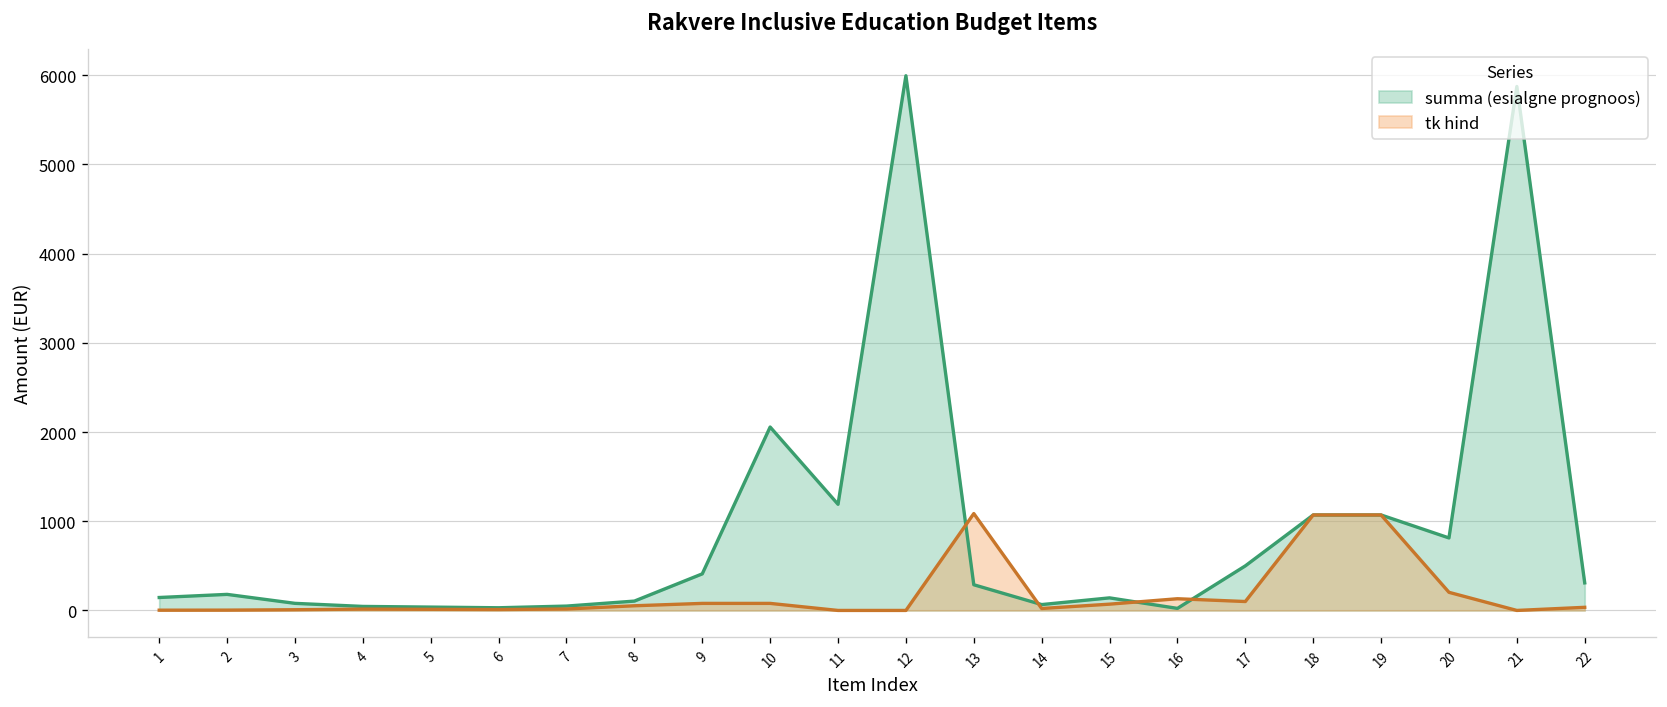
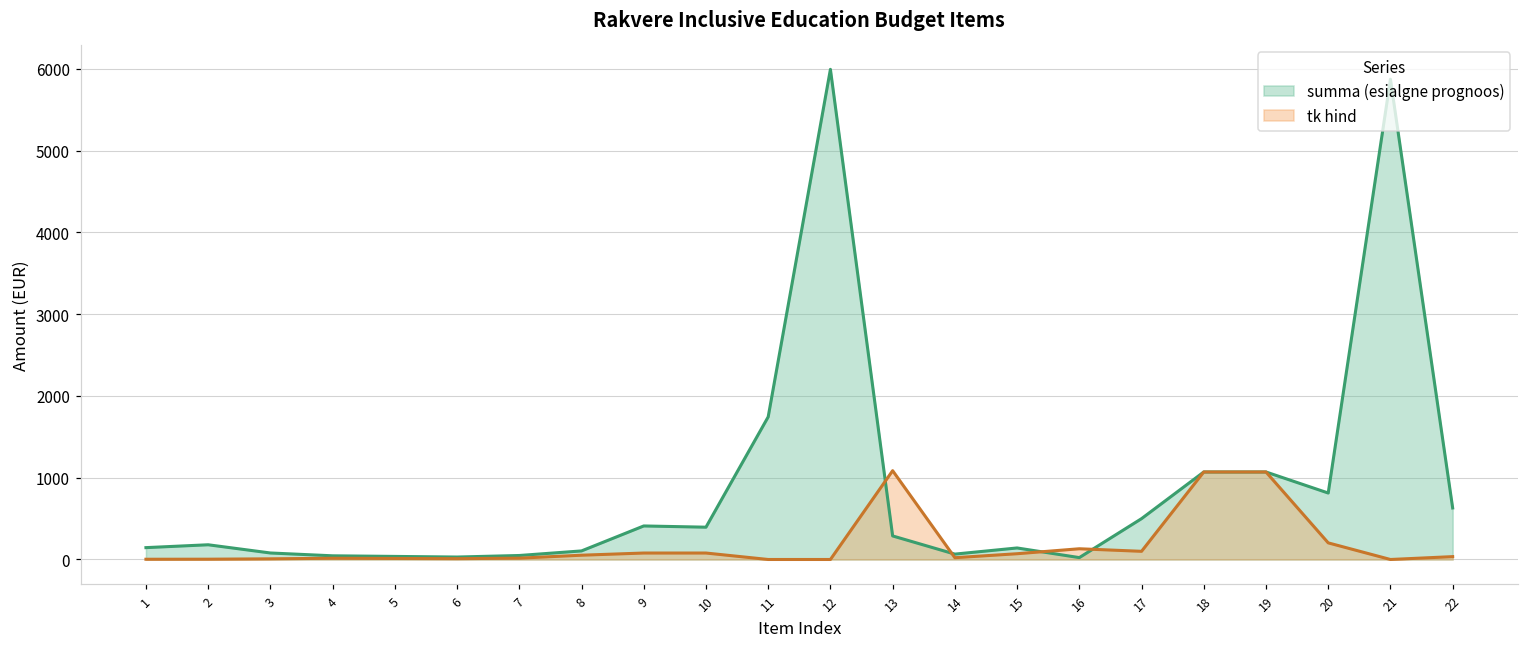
summa (esialgne prognoos), 10: 2100 -> 400
summa (esialgne prognoos), 11: 1200 -> 1700
summa (esialgne prognoos), 22: 300 -> 600
